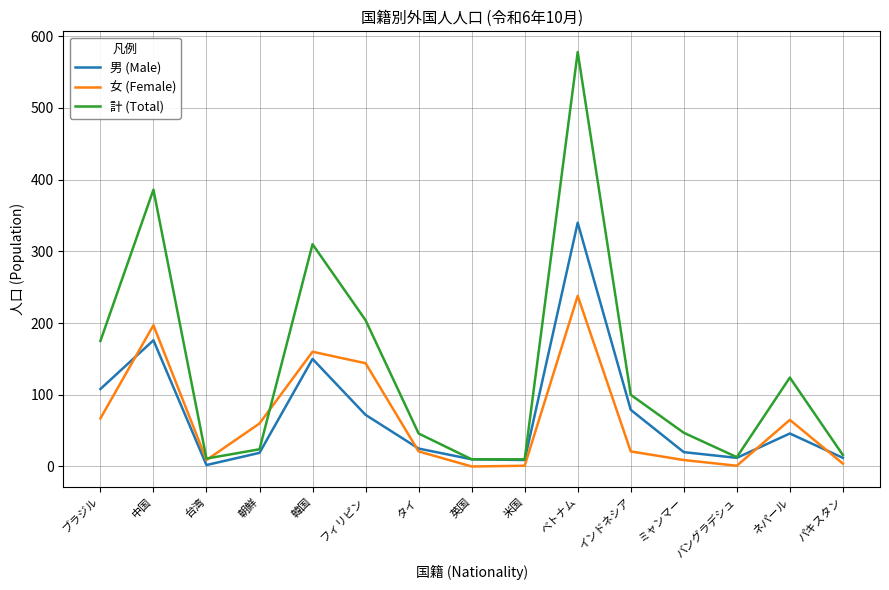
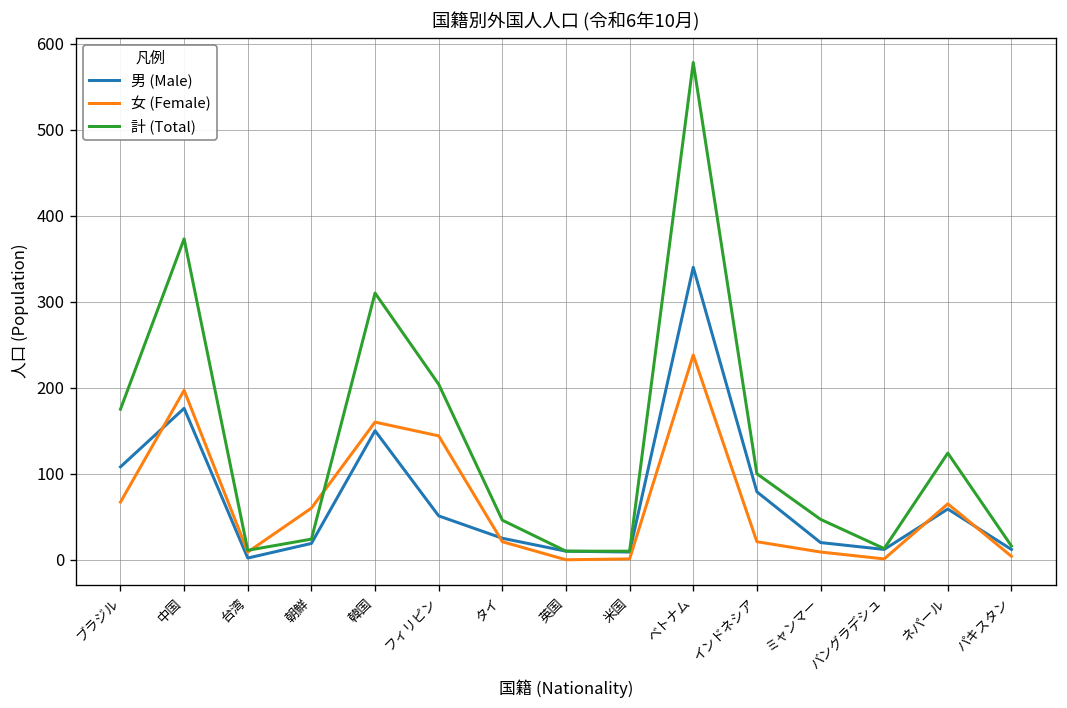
計 (Total), 中国: 390 -> 370
男 (Male), フィリピン: 70 -> 50
男 (Male), ネパール: 50 -> 60
